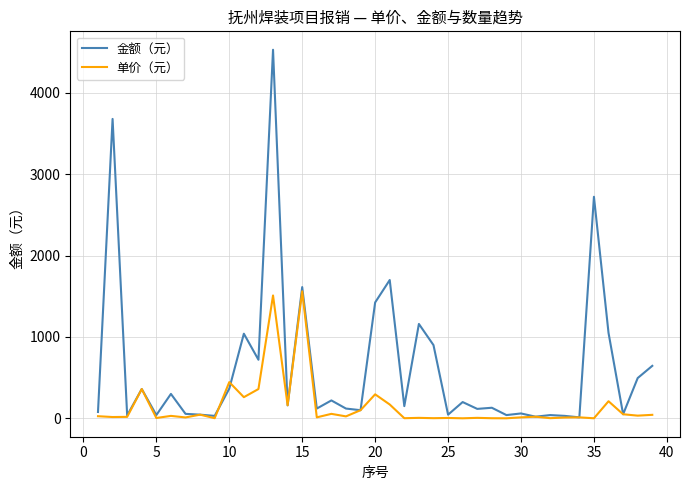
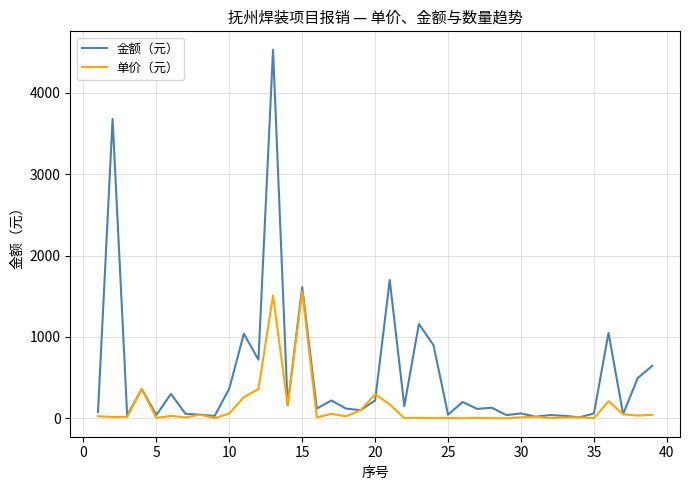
单价（元）, 10: 400 -> 100
金额（元）, 20: 1400 -> 200
金额（元）, 35: 2700 -> 100
